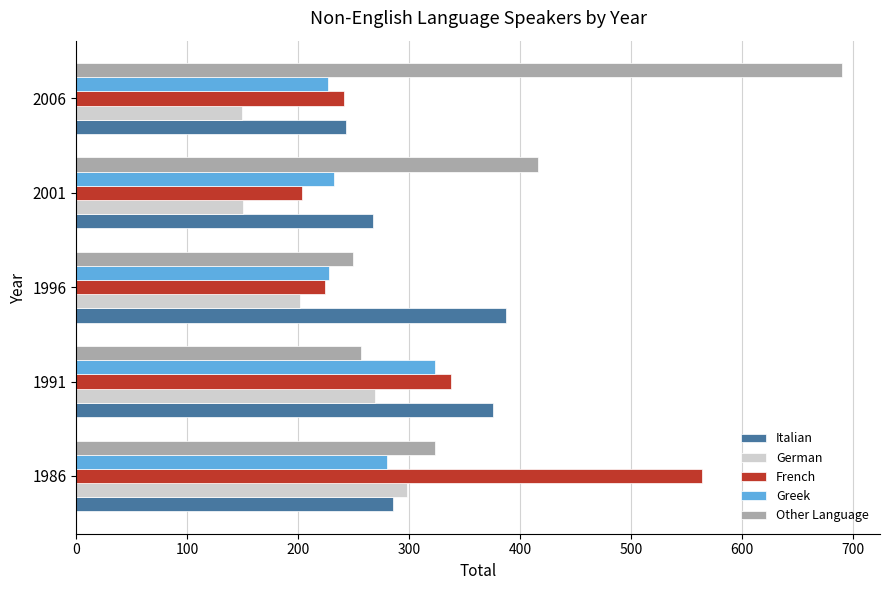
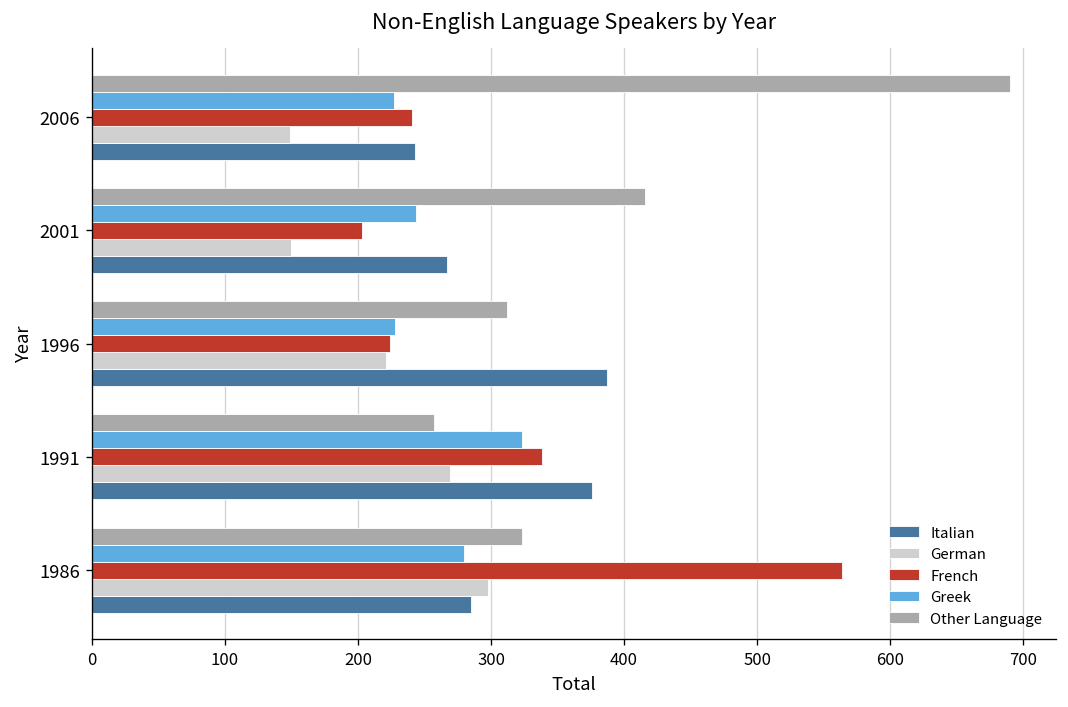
Greek, 2001: 232 -> 244
Other Language, 1996: 249 -> 312
German, 1996: 202 -> 221
